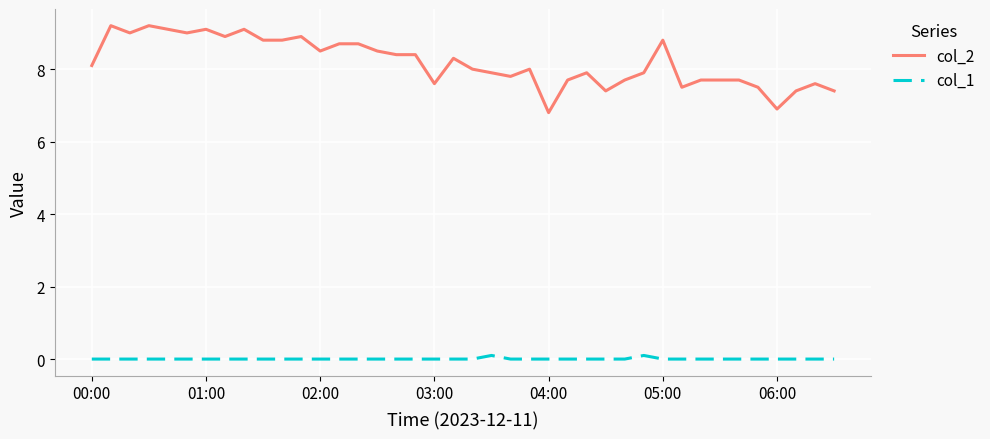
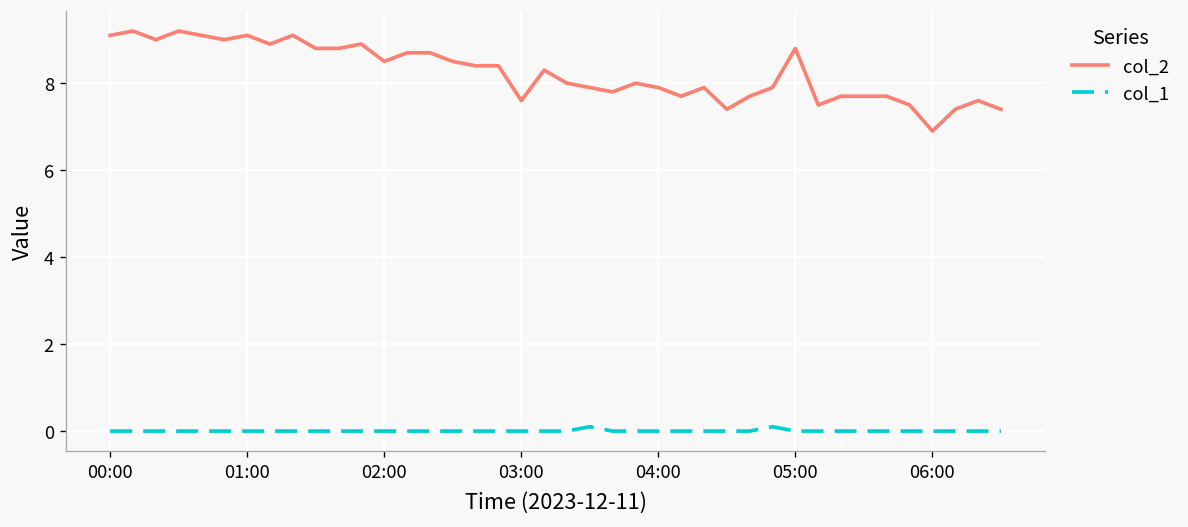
col_2, 00:00: 8.1 -> 9.1
col_2, 04:00: 6.8 -> 7.9
